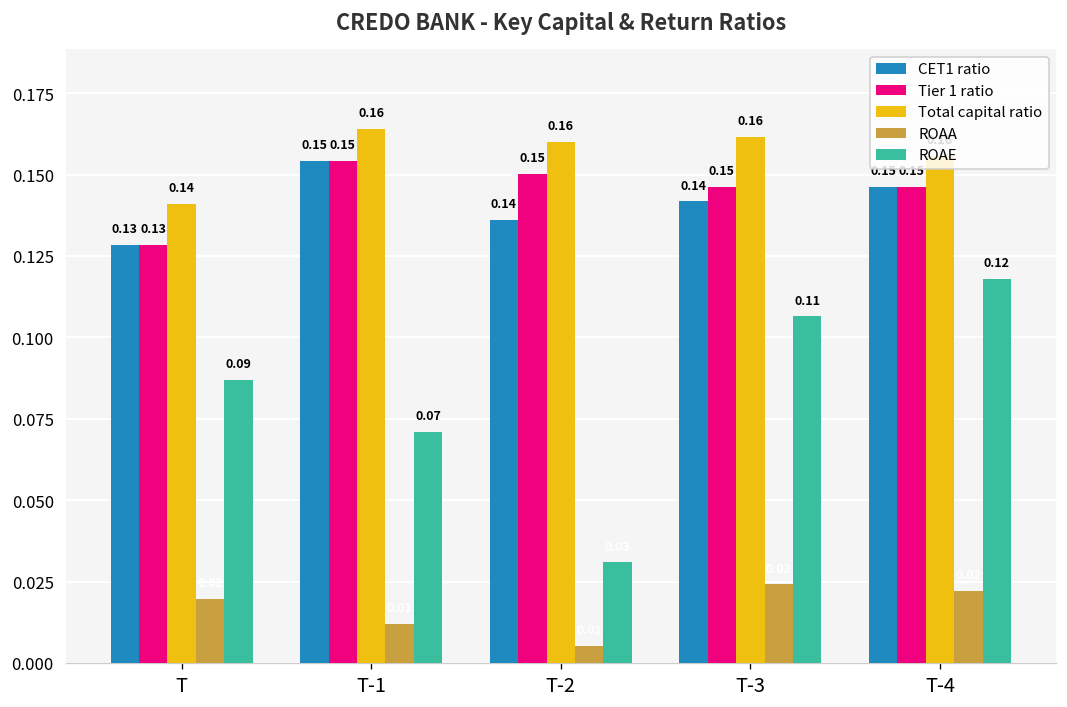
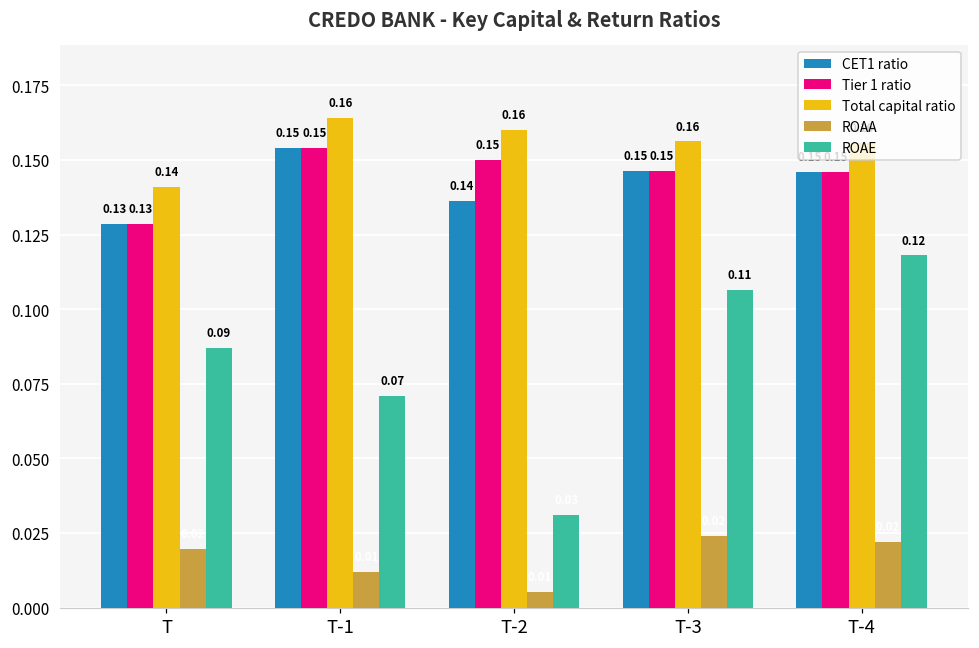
CET1 ratio, T-3: 0.14 -> 0.15
Total capital ratio, T-3: 0.162 -> 0.156
